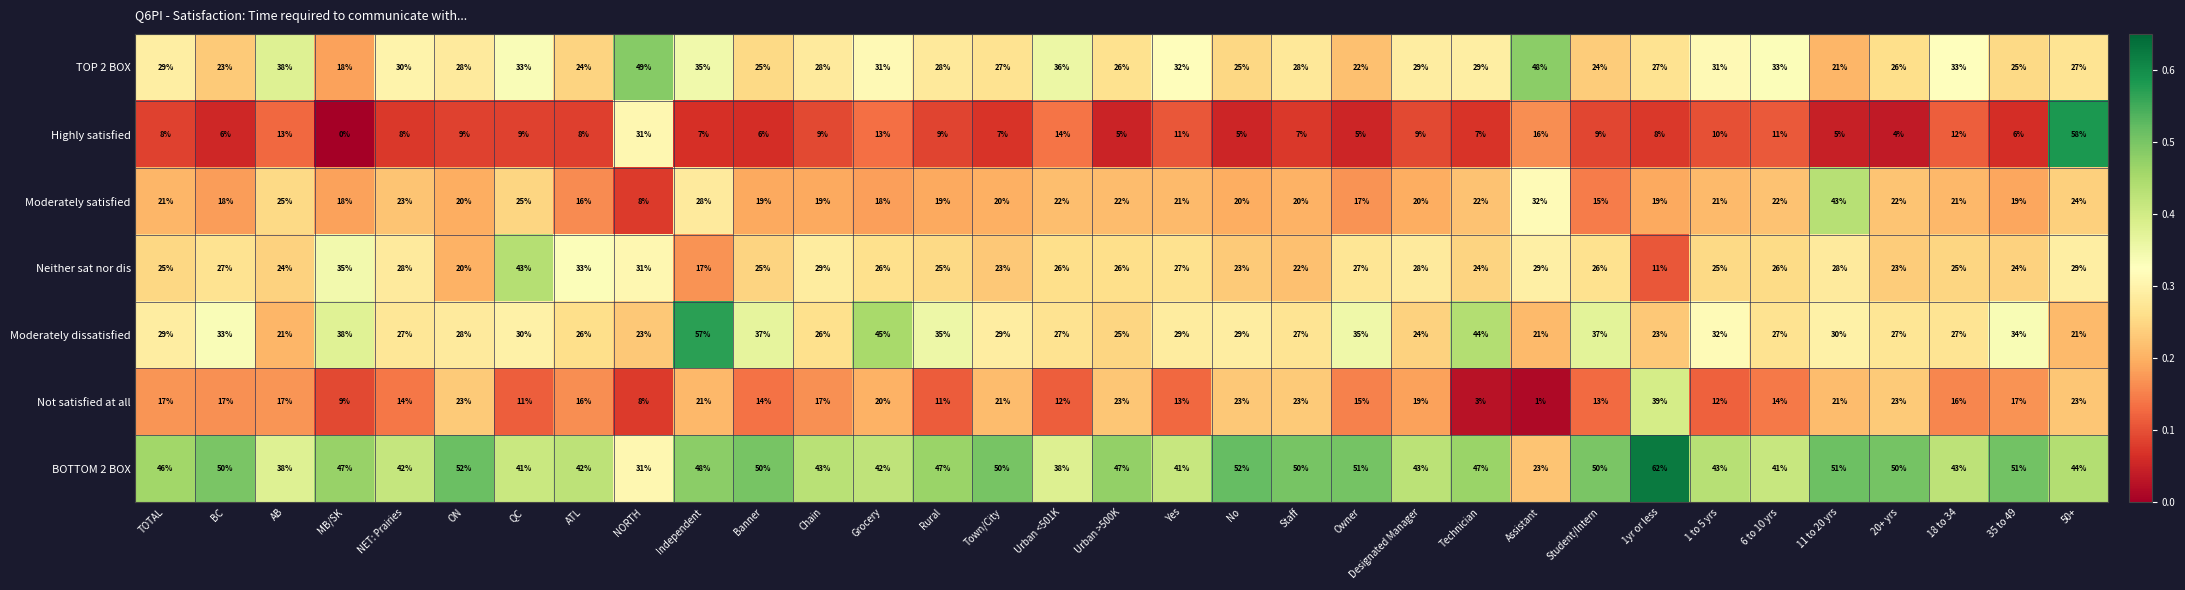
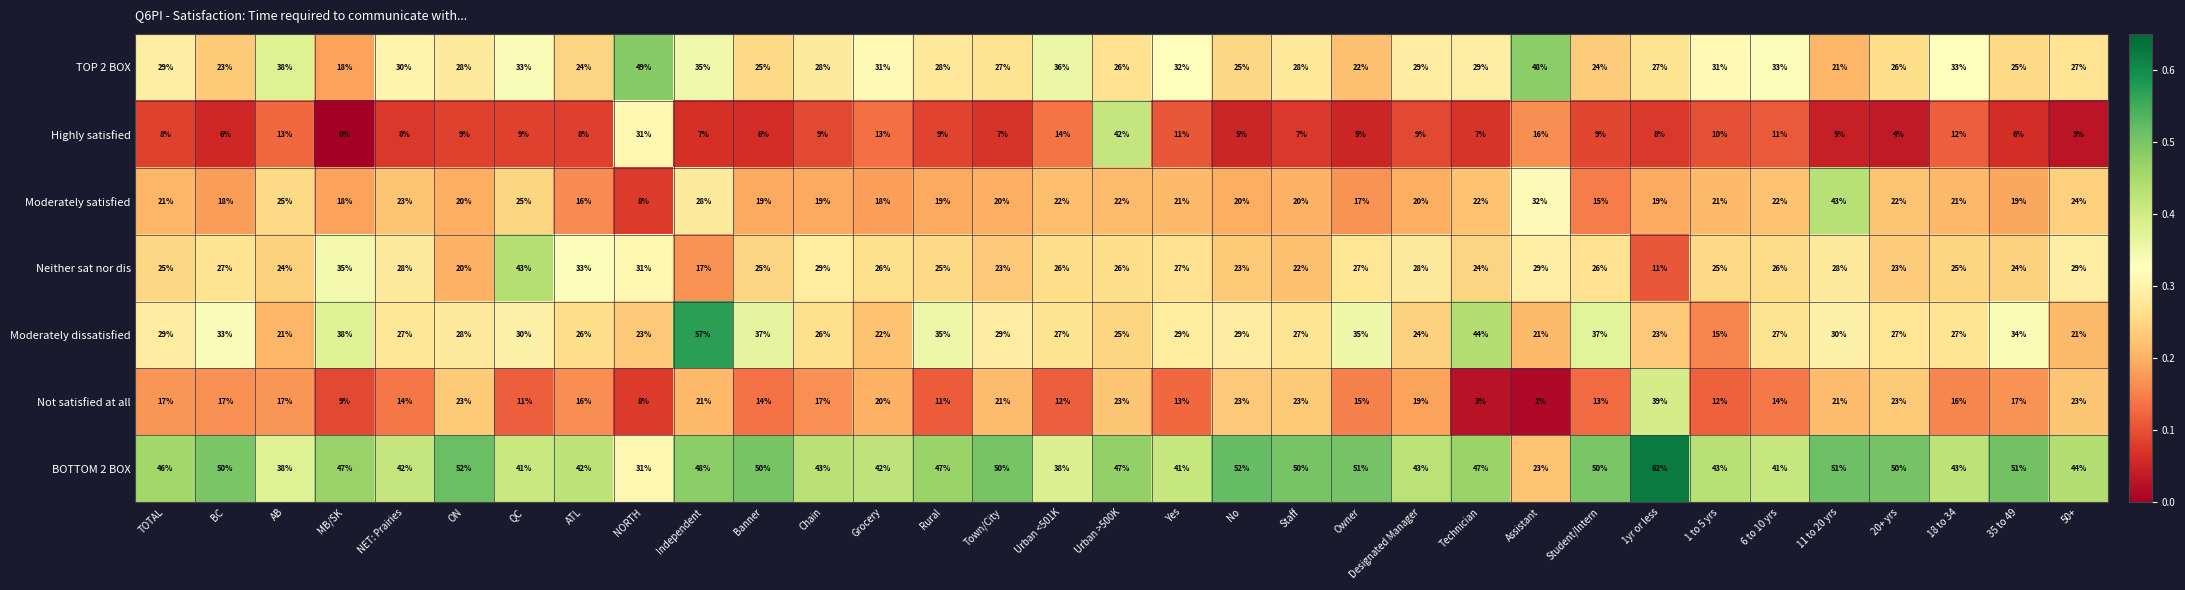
Highly satisfied, Urban >500K: 5% -> 42%
Highly satisfied, 50+: 58% -> 3%
Moderately dissatisfied, Grocery: 45% -> 22%
Moderately dissatisfied, 1 to 5 yrs: 32% -> 15%
